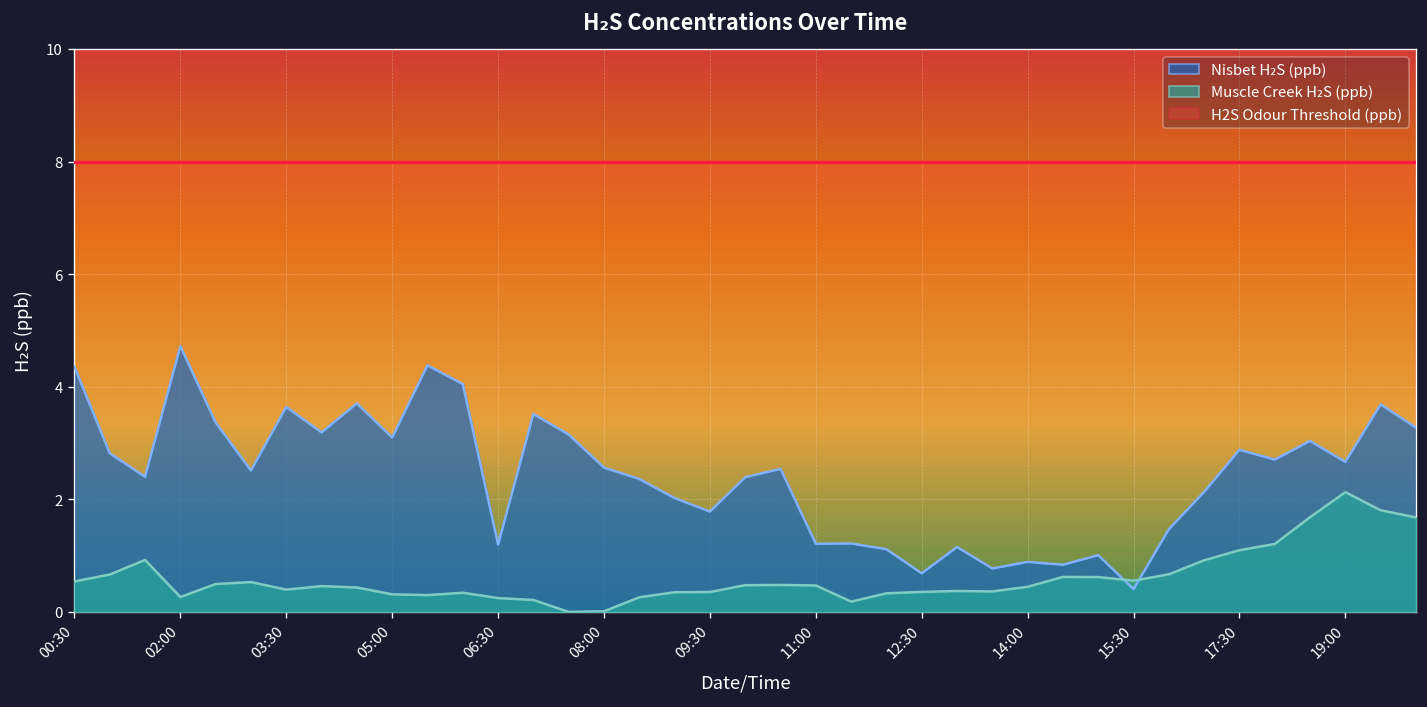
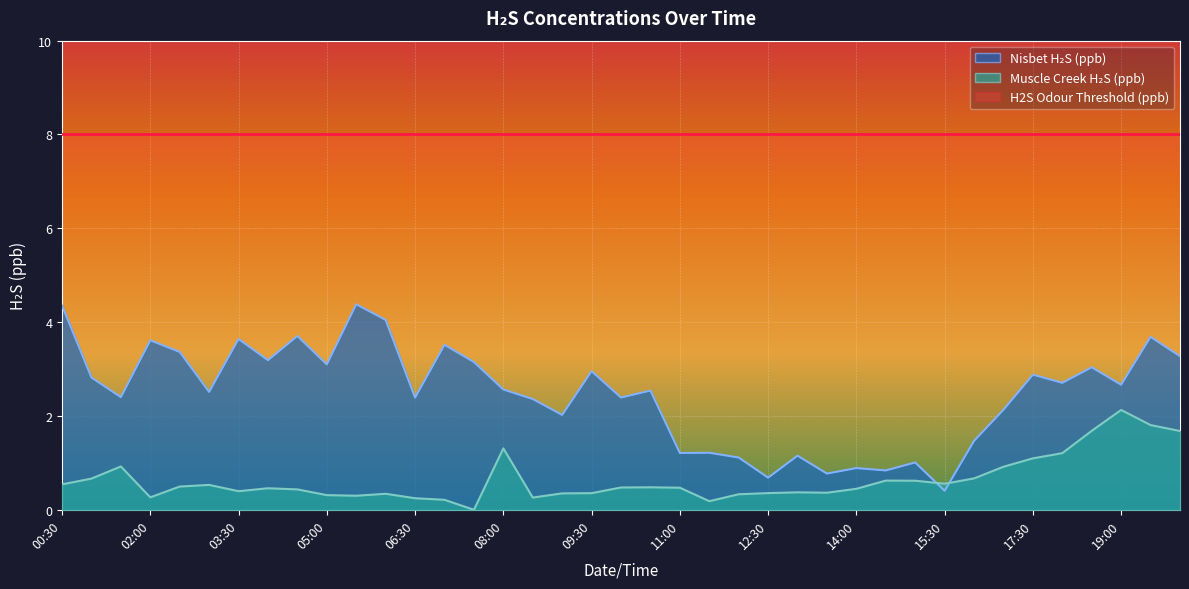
Nisbet H₂S (ppb), 02:00: 4.7 -> 3.6
Nisbet H₂S (ppb), 06:30: 1.2 -> 2.4
Muscle Creek H₂S (ppb), 08:00: 0.0 -> 1.3
Nisbet H₂S (ppb), 09:30: 1.8 -> 3.0
